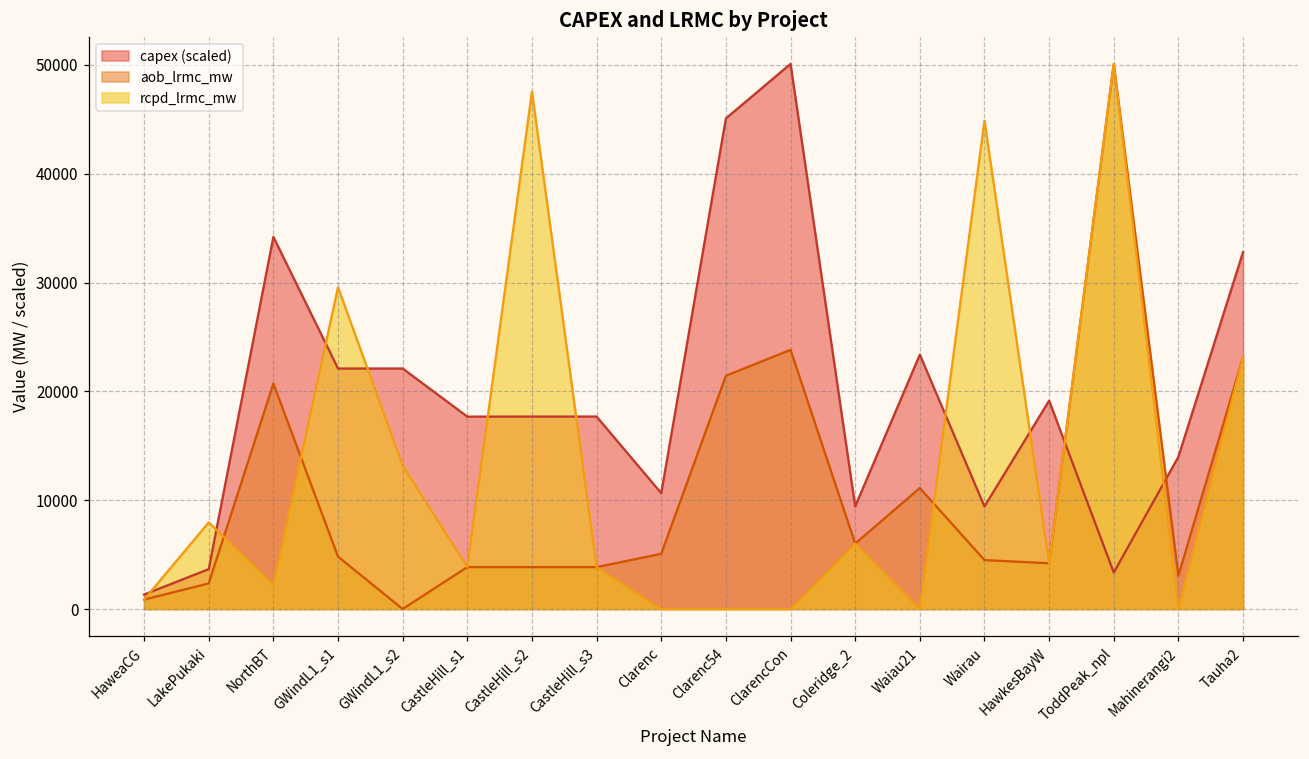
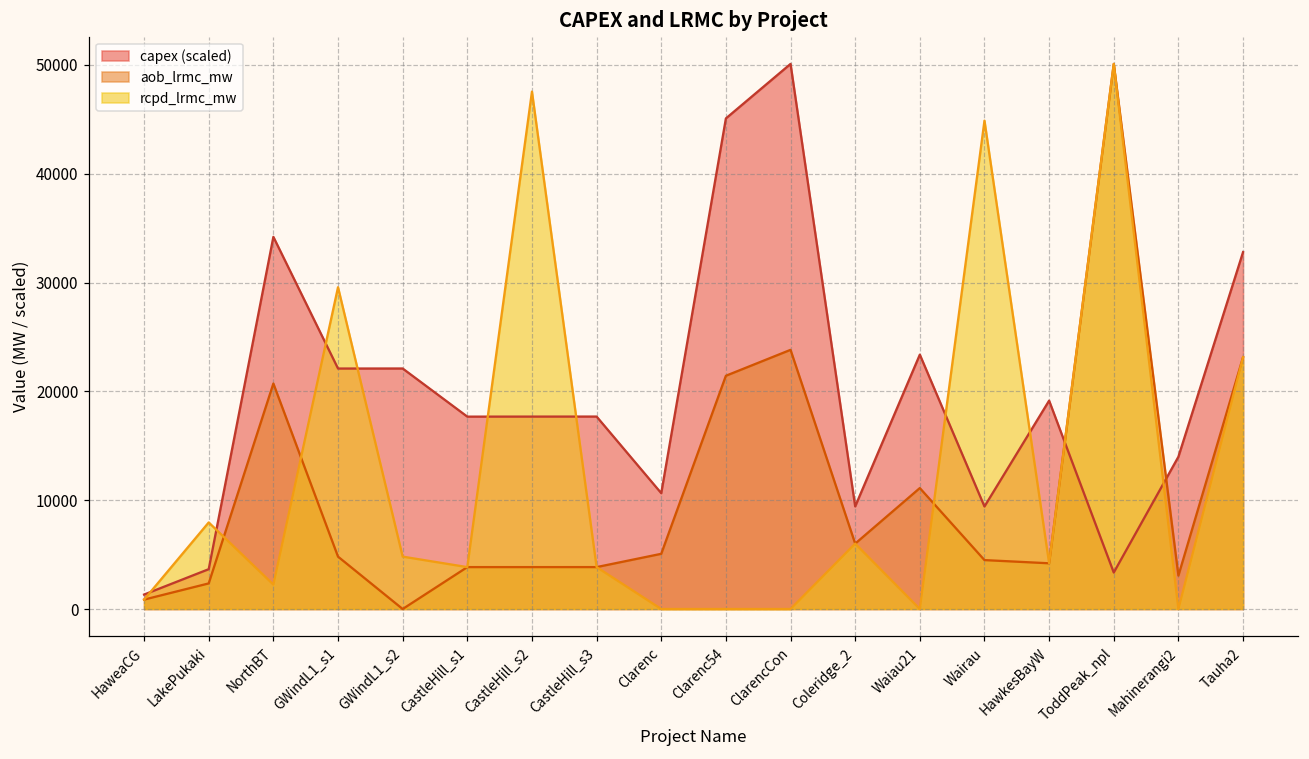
rcpd_lrmc_mw, GWindL1_s2: 13000 -> 5000
